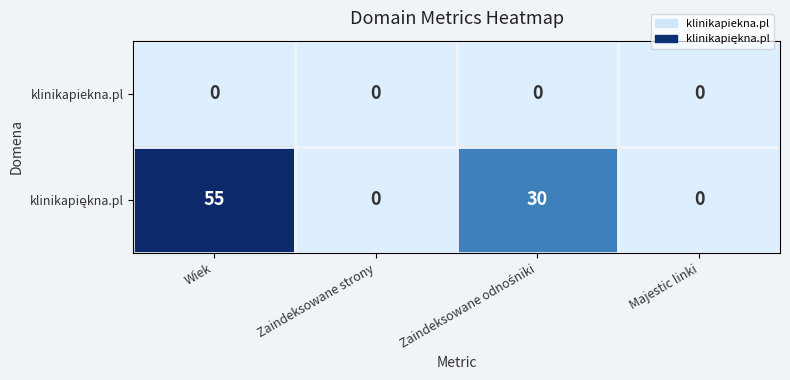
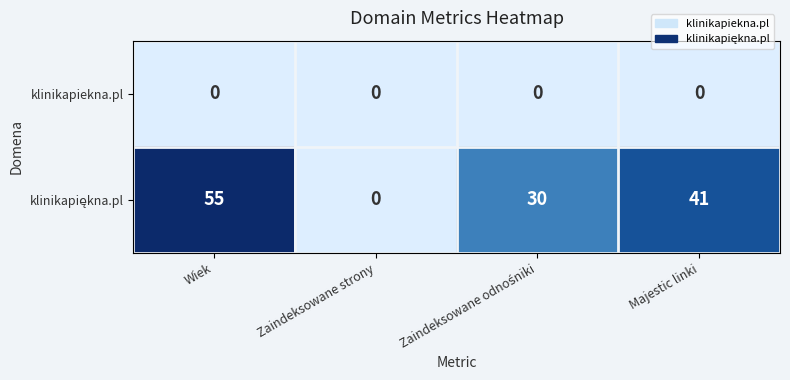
klinikapiękna.pl, Majestic linki: 0 -> 41
